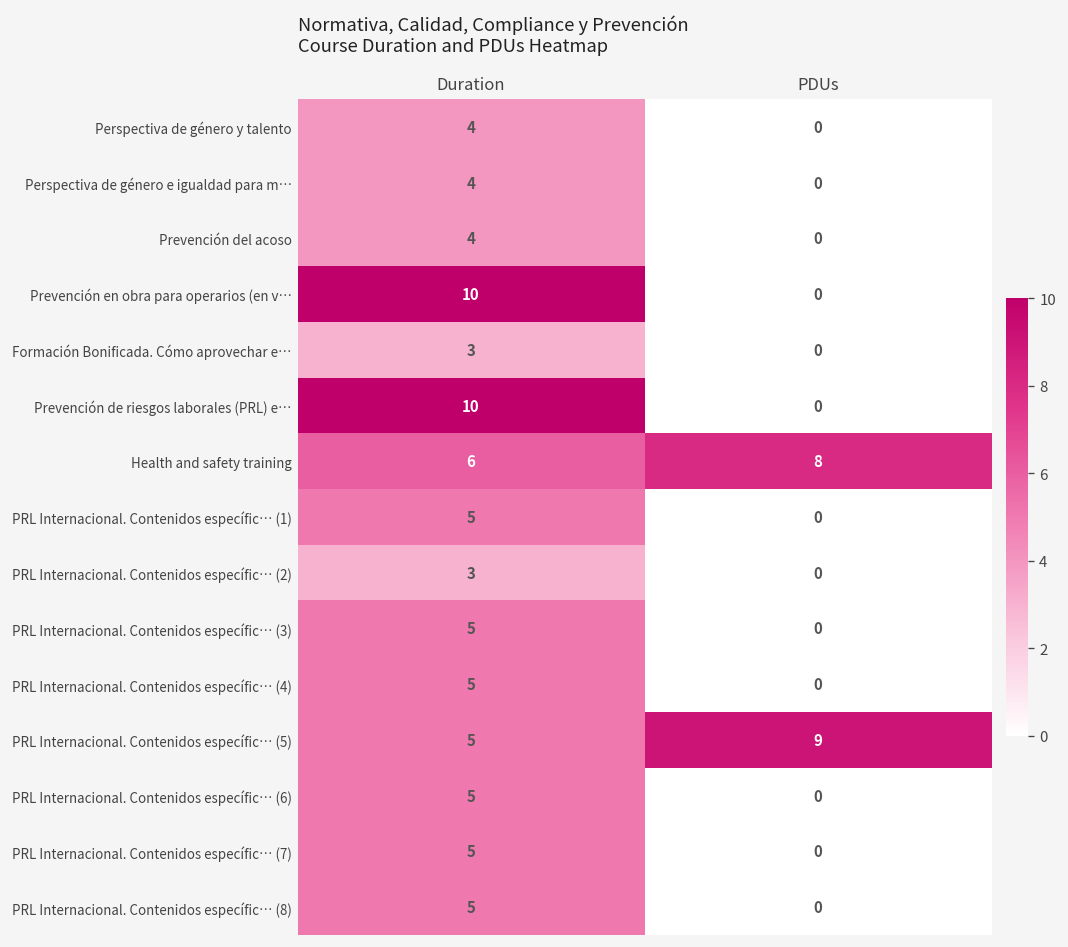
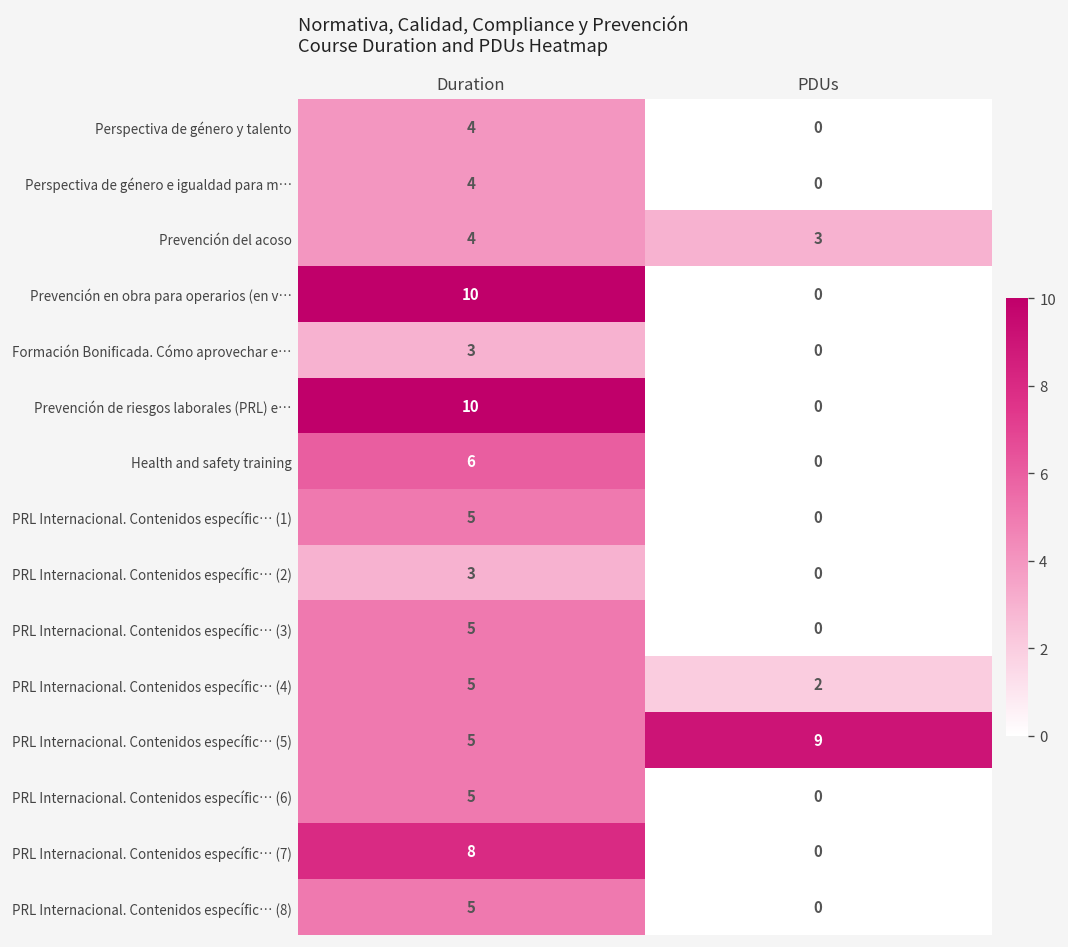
Prevención del acoso, PDUs: 0 -> 3
Health and safety training, PDUs: 8 -> 0
PRL Internacional. Contenidos específic… (4), PDUs: 0 -> 2
PRL Internacional. Contenidos específic… (7), Duration: 5 -> 8
